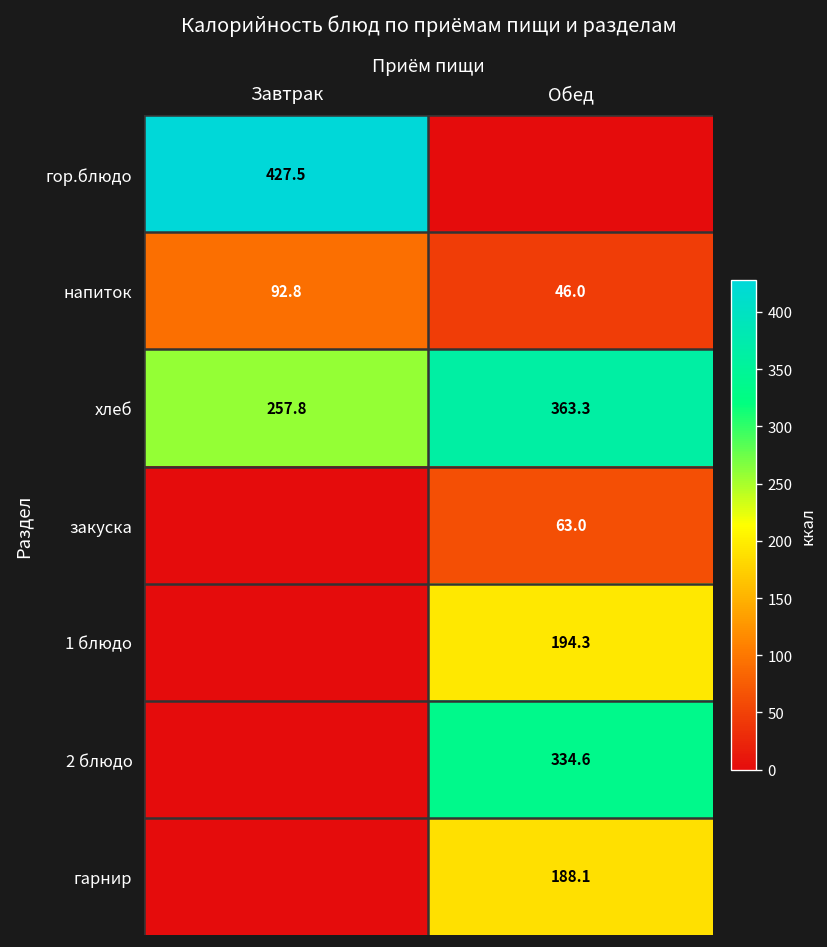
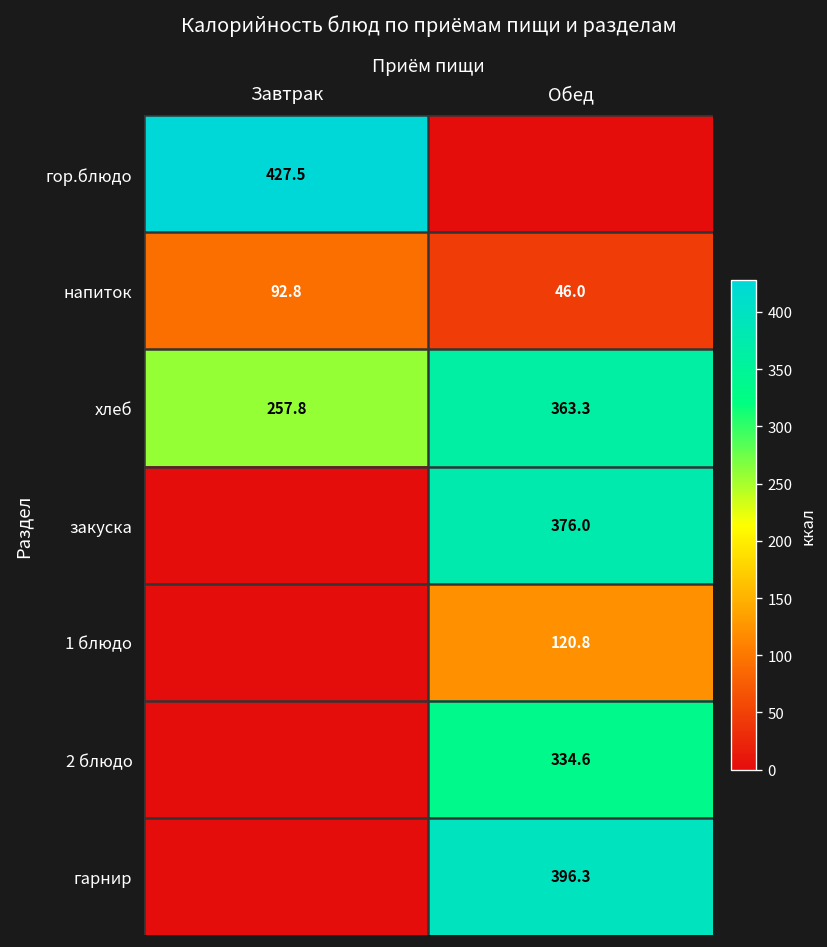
закуска, Обед: 63.0 -> 376.0
1 блюдо, Обед: 194.3 -> 120.8
гарнир, Обед: 188.1 -> 396.3
